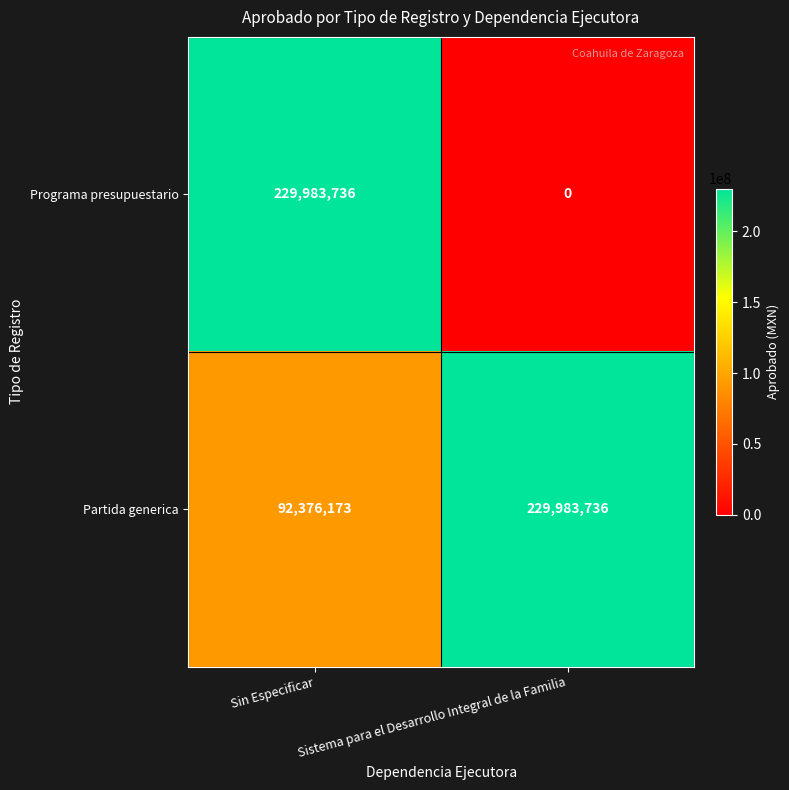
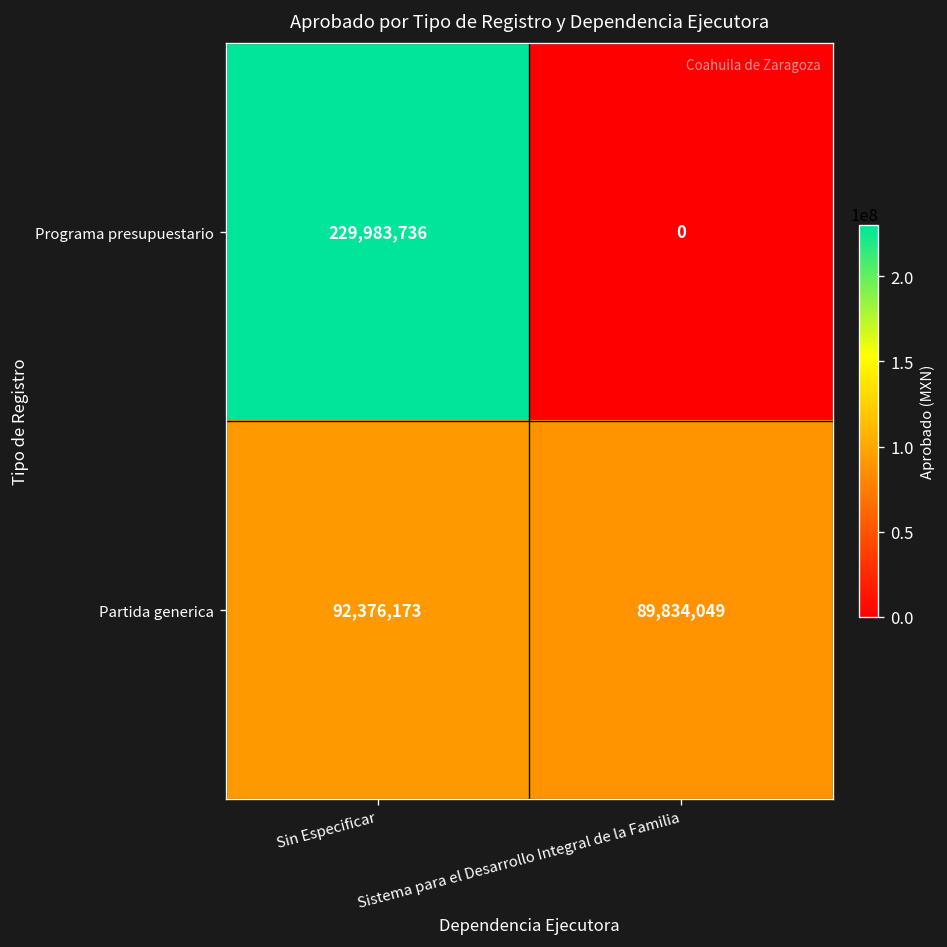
Partida generica, Sistema para el Desarrollo Integral de la Familia: 229,983,736 -> 89,834,049
